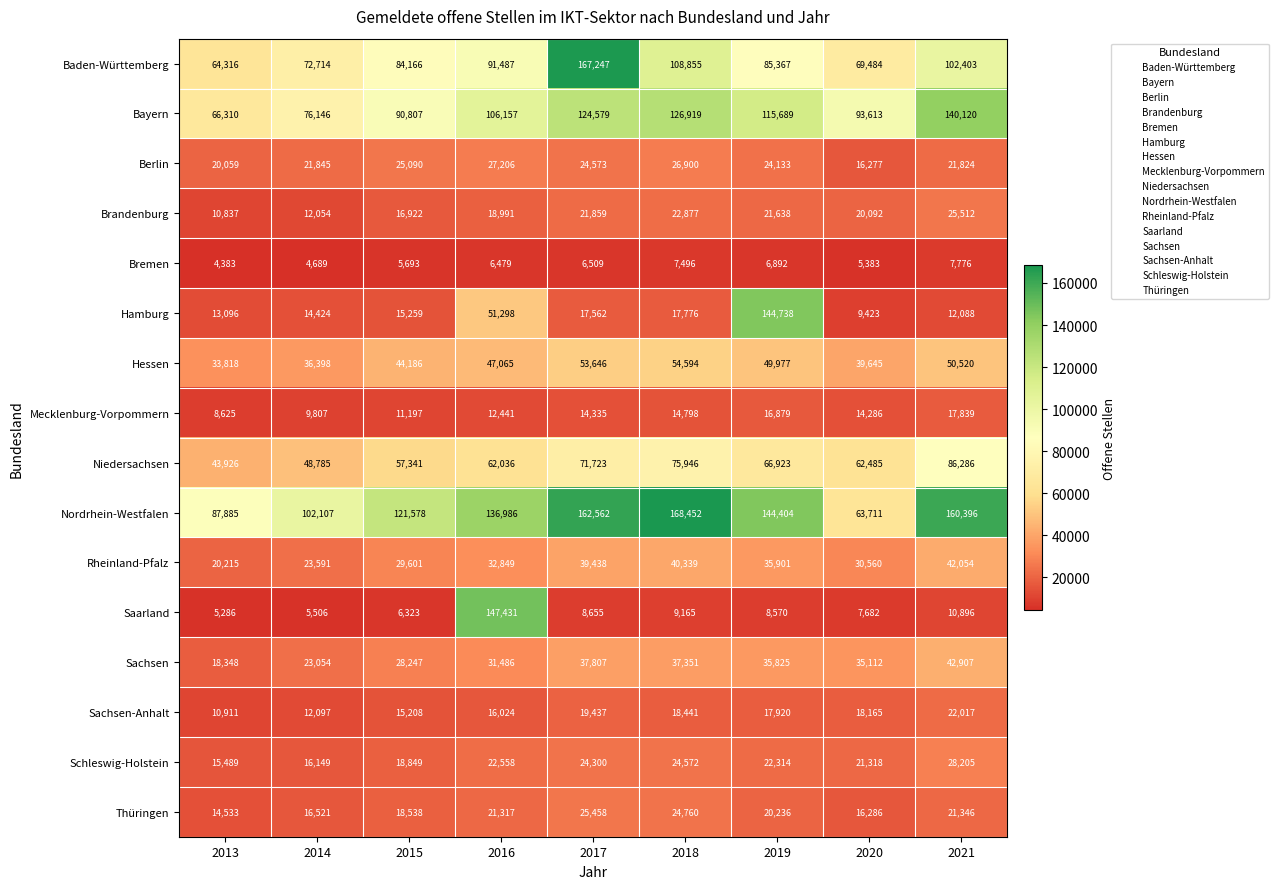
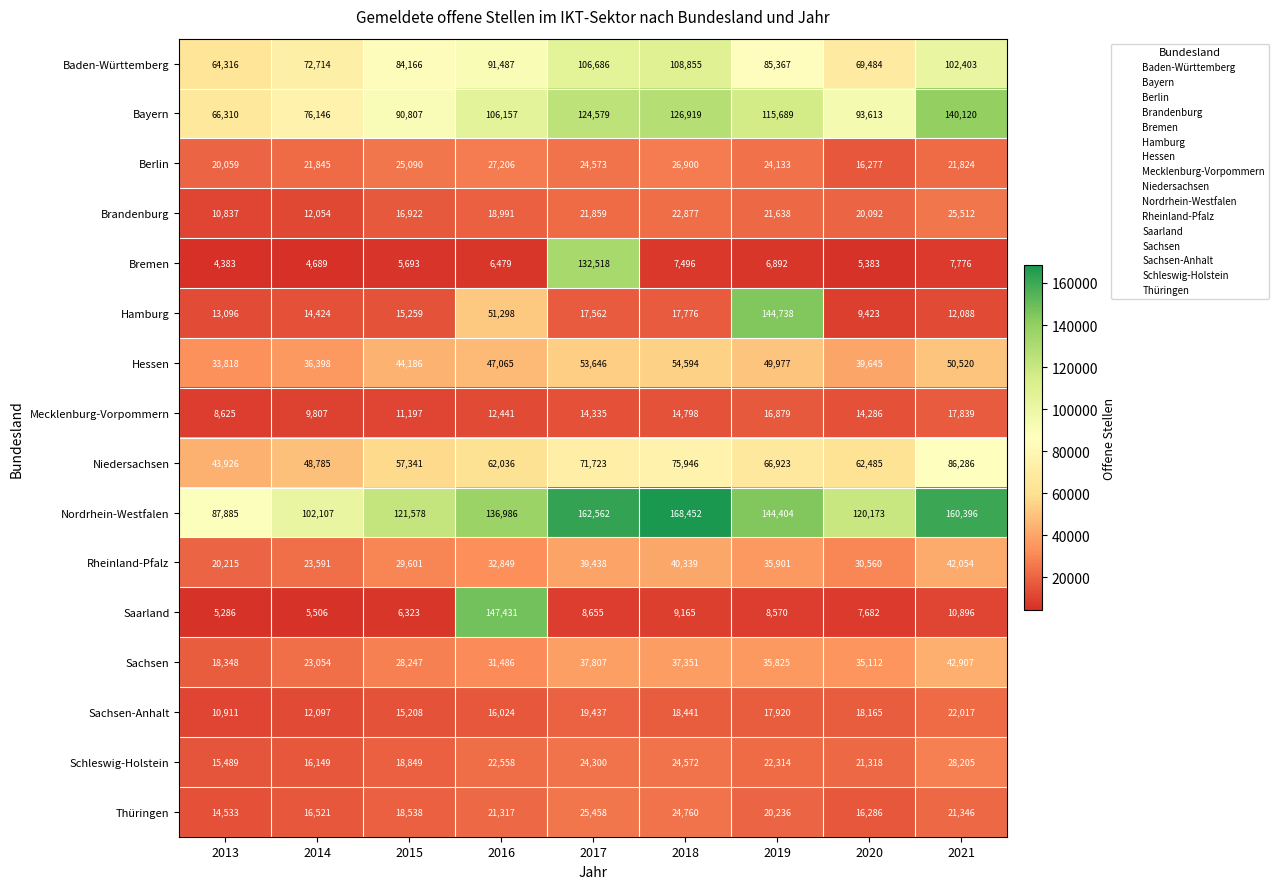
Baden-Württemberg, 2017: 167,247 -> 106,686
Bremen, 2017: 6,509 -> 132,518
Nordrhein-Westfalen, 2020: 63,711 -> 120,173
